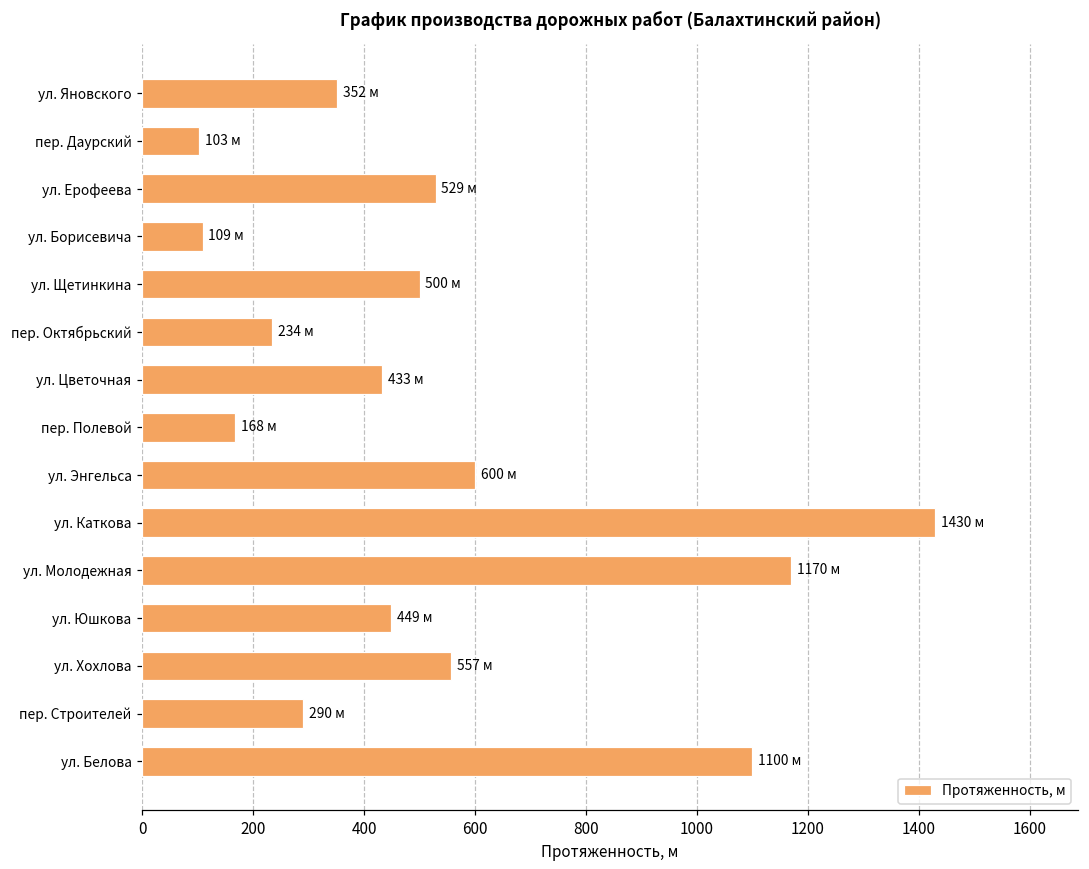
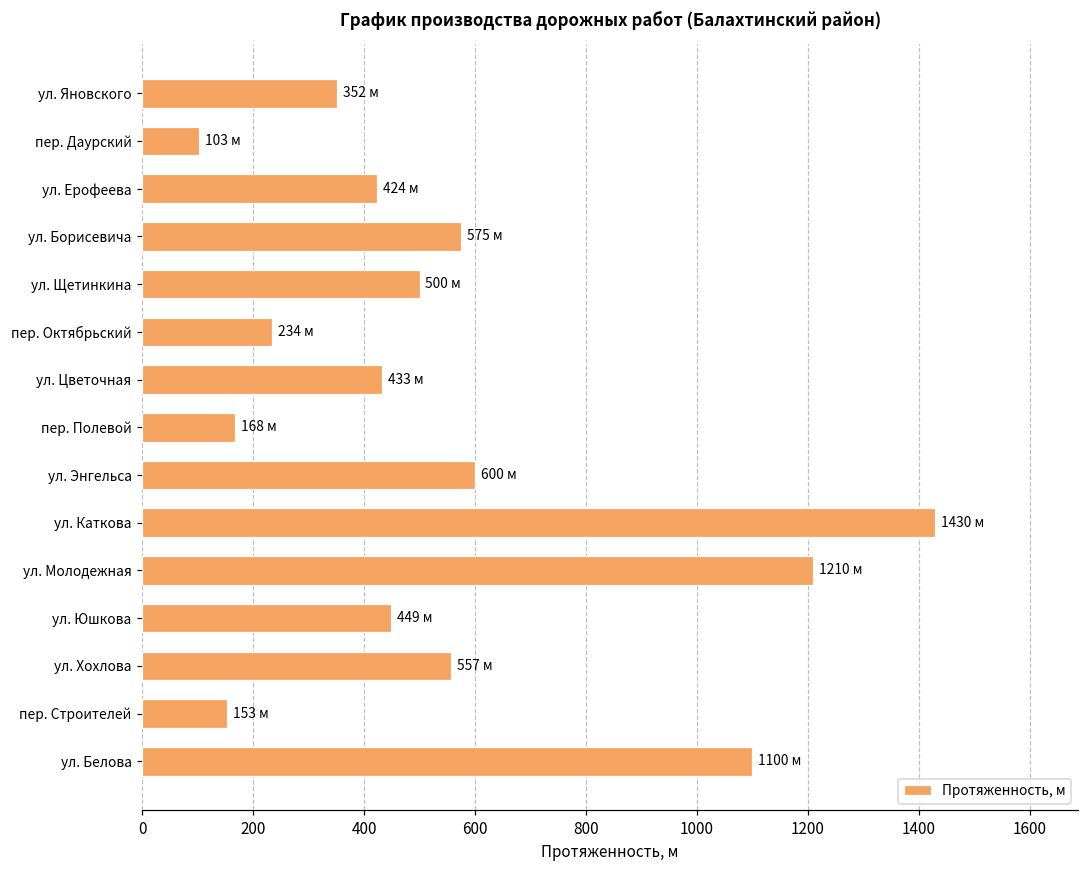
ул. Ерофеева: 529 -> 424
ул. Борисевича: 109 -> 575
ул. Молодежная: 1170 -> 1210
пер. Строителей: 290 -> 153
